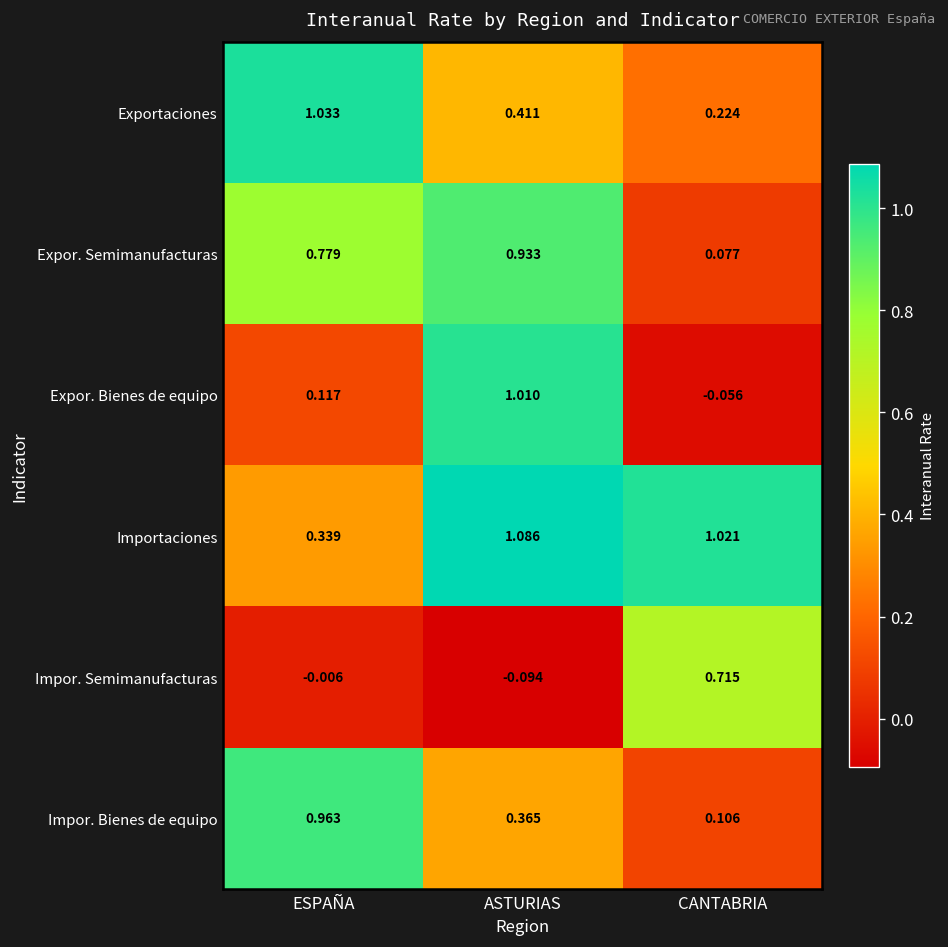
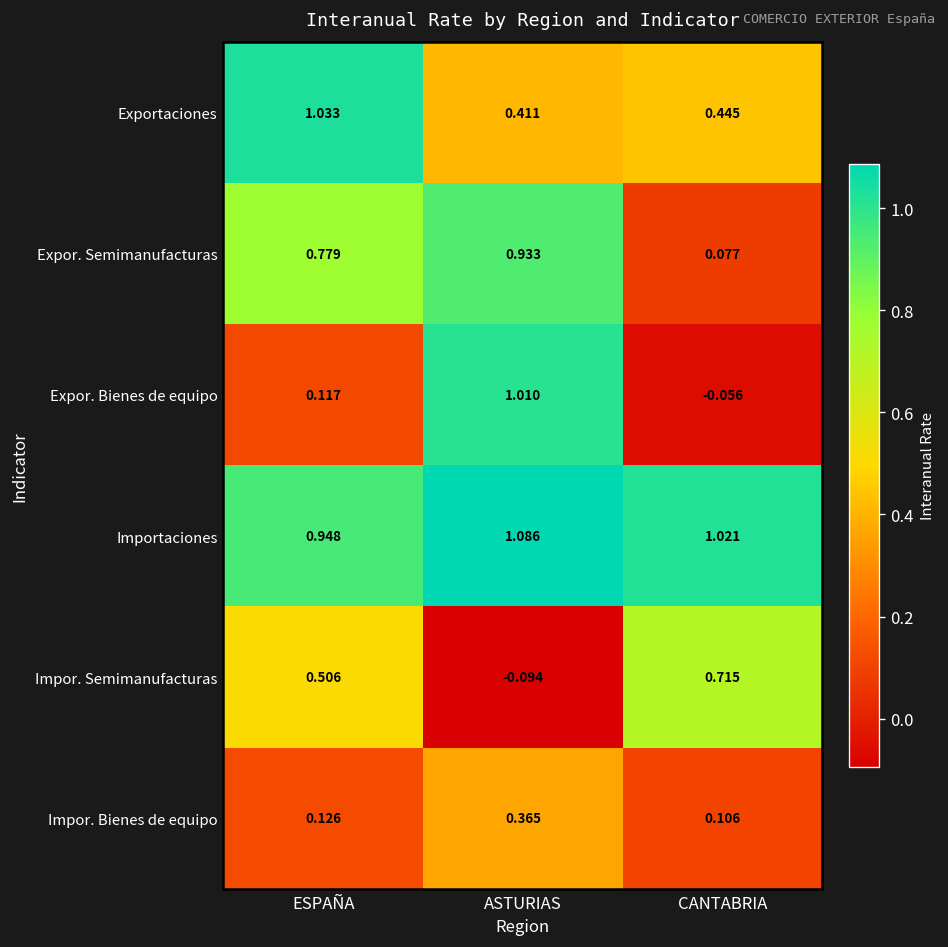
Exportaciones, CANTABRIA: 0.224 -> 0.445
Importaciones, ESPAÑA: 0.339 -> 0.948
Impor. Semimanufacturas, ESPAÑA: -0.006 -> 0.506
Impor. Bienes de equipo, ESPAÑA: 0.963 -> 0.126
